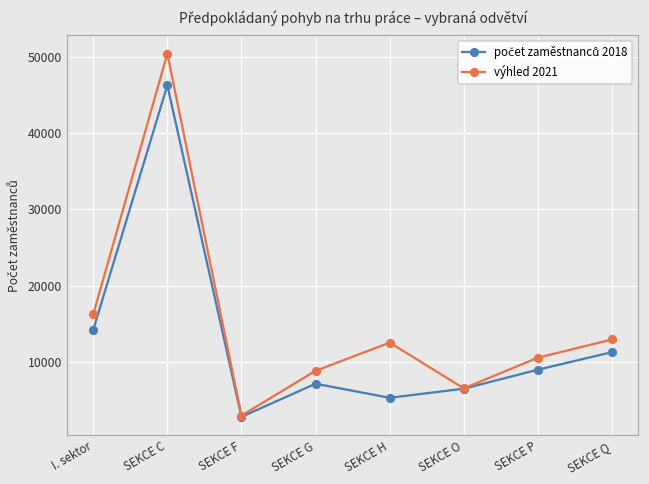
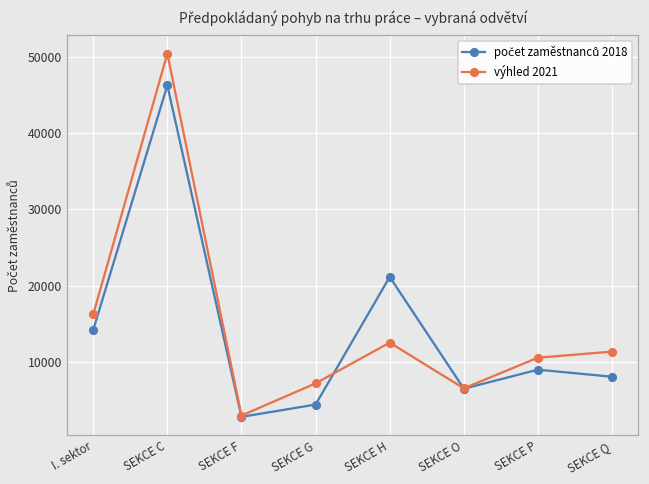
počet zaměstnanců 2018, SEKCE G: 7000 -> 4000
výhled 2021, SEKCE G: 9000 -> 7000
počet zaměstnanců 2018, SEKCE H: 5000 -> 21000
počet zaměstnanců 2018, SEKCE Q: 11000 -> 8000
výhled 2021, SEKCE Q: 13000 -> 11000
